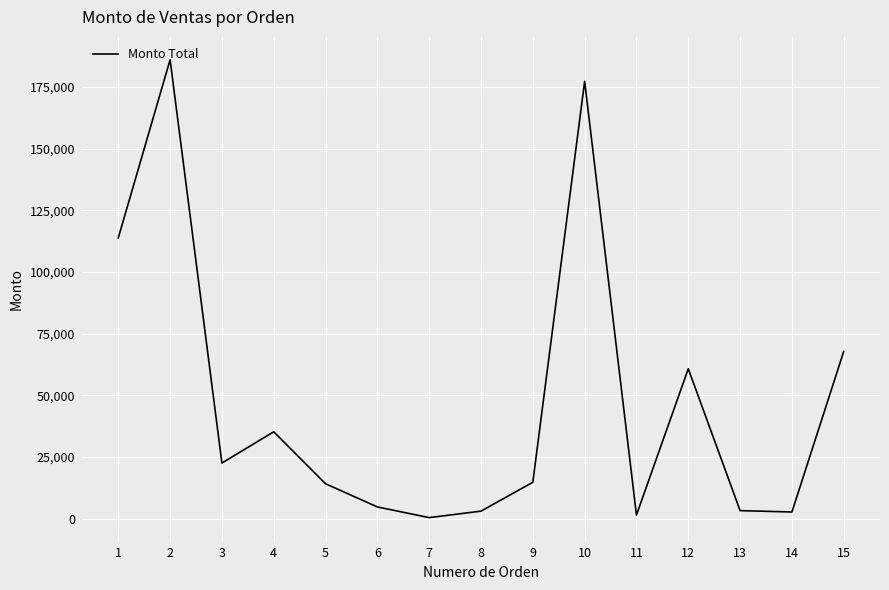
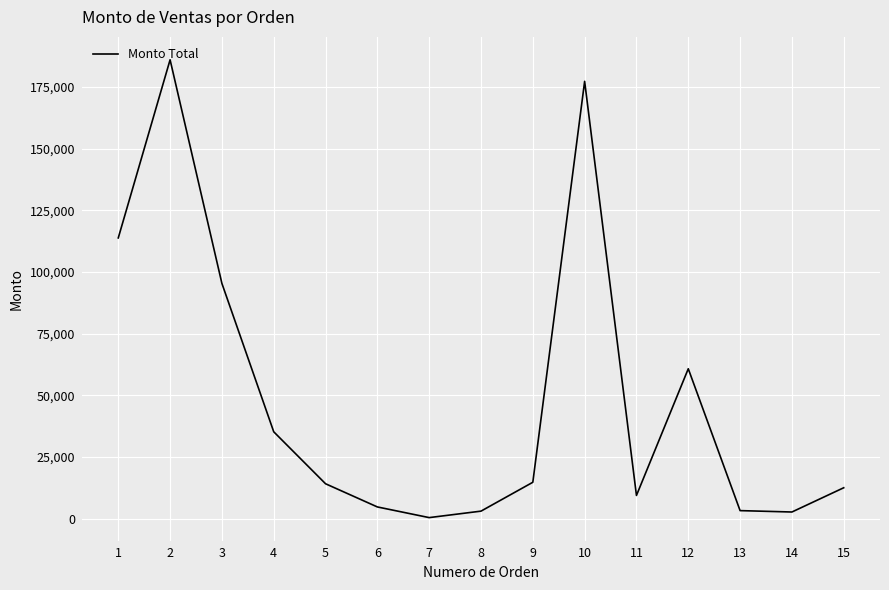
3: 23,000 -> 95,000
11: 1,000 -> 9,000
15: 68,000 -> 12,000
